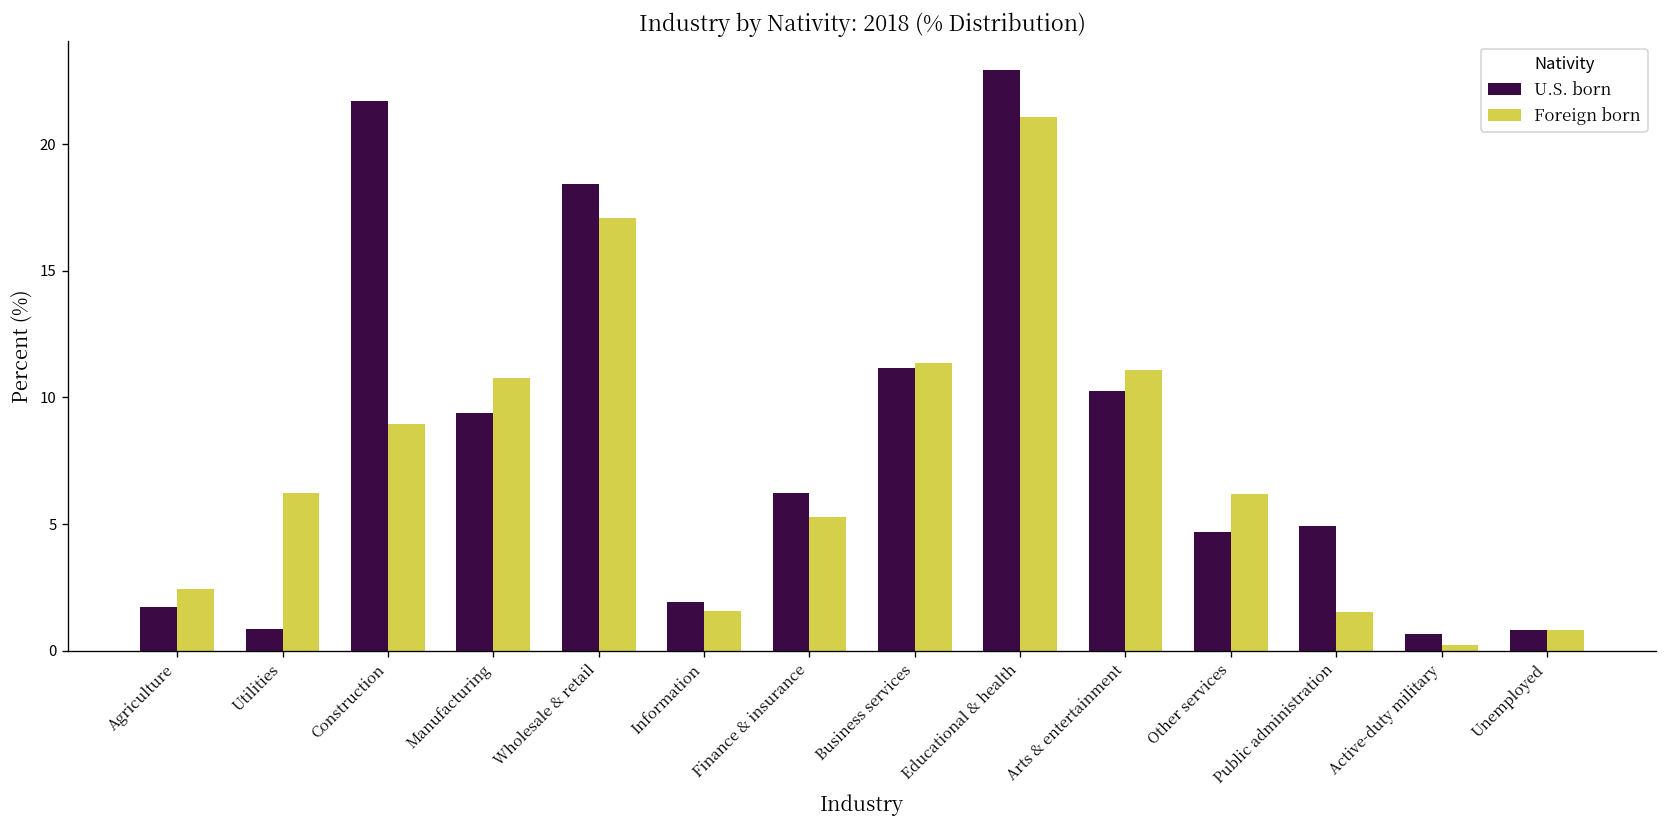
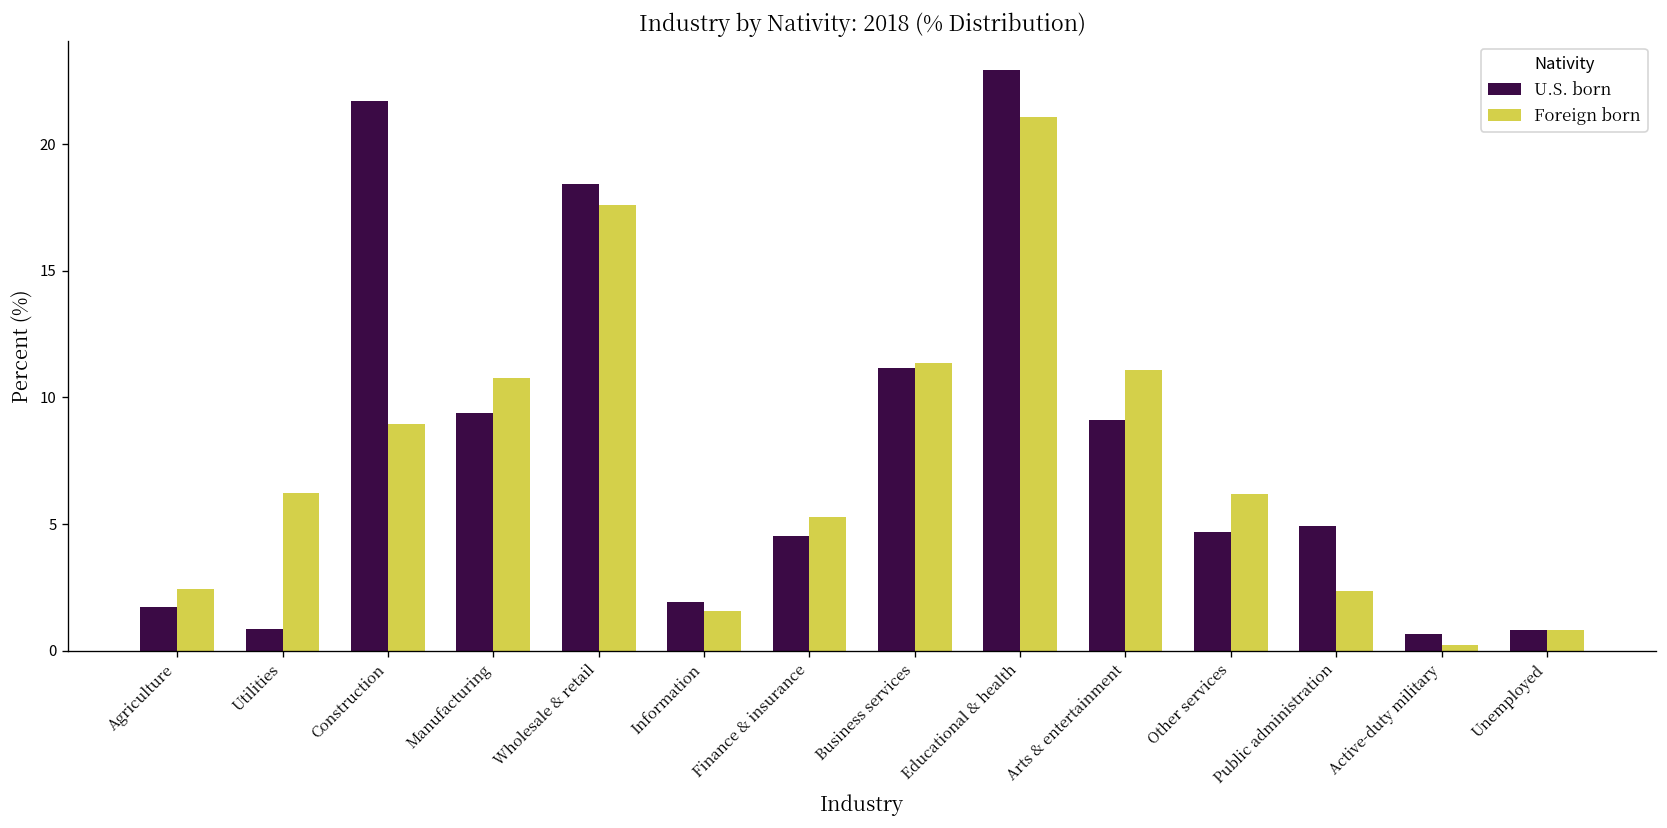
Foreign born, Wholesale & retail: 17.1 -> 17.6
U.S. born, Finance & insurance: 6.2 -> 4.5
U.S. born, Arts & entertainment: 10.2 -> 9.1
Foreign born, Public administration: 1.5 -> 2.3
